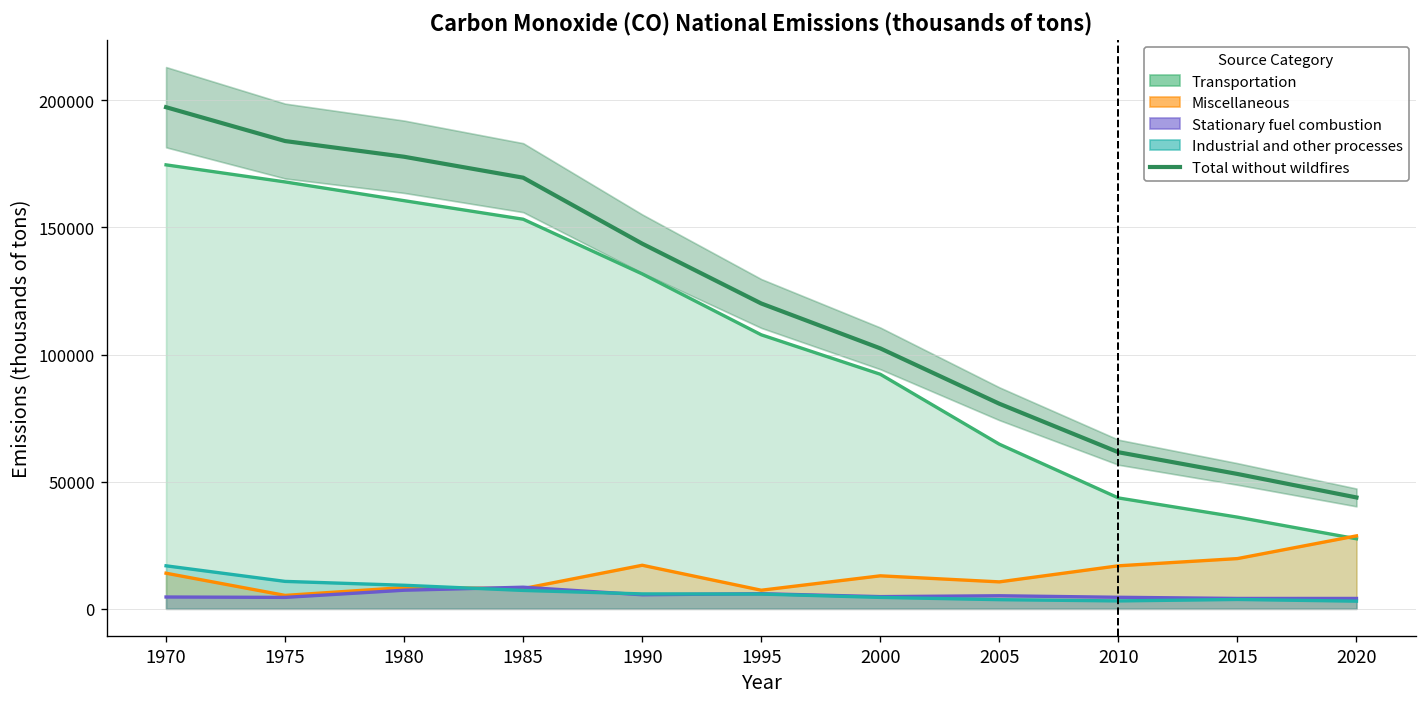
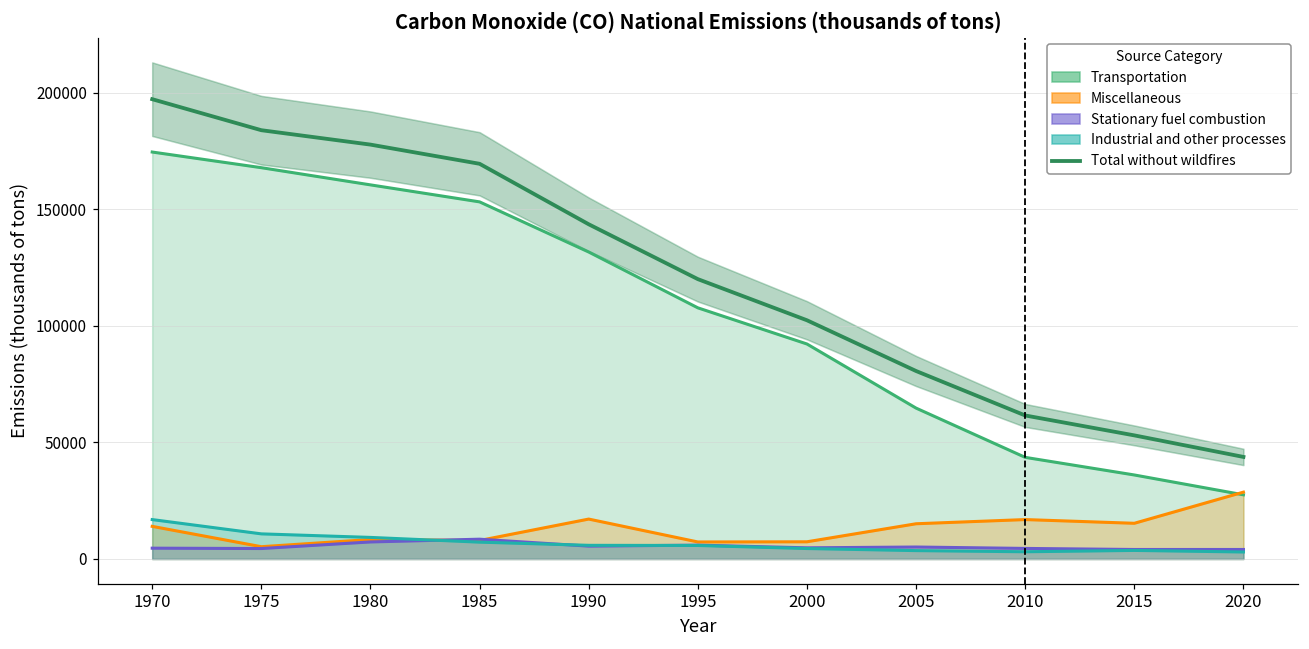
Miscellaneous, 2000: 13000 -> 7000
Miscellaneous, 2005: 11000 -> 15000
Miscellaneous, 2015: 20000 -> 15000
